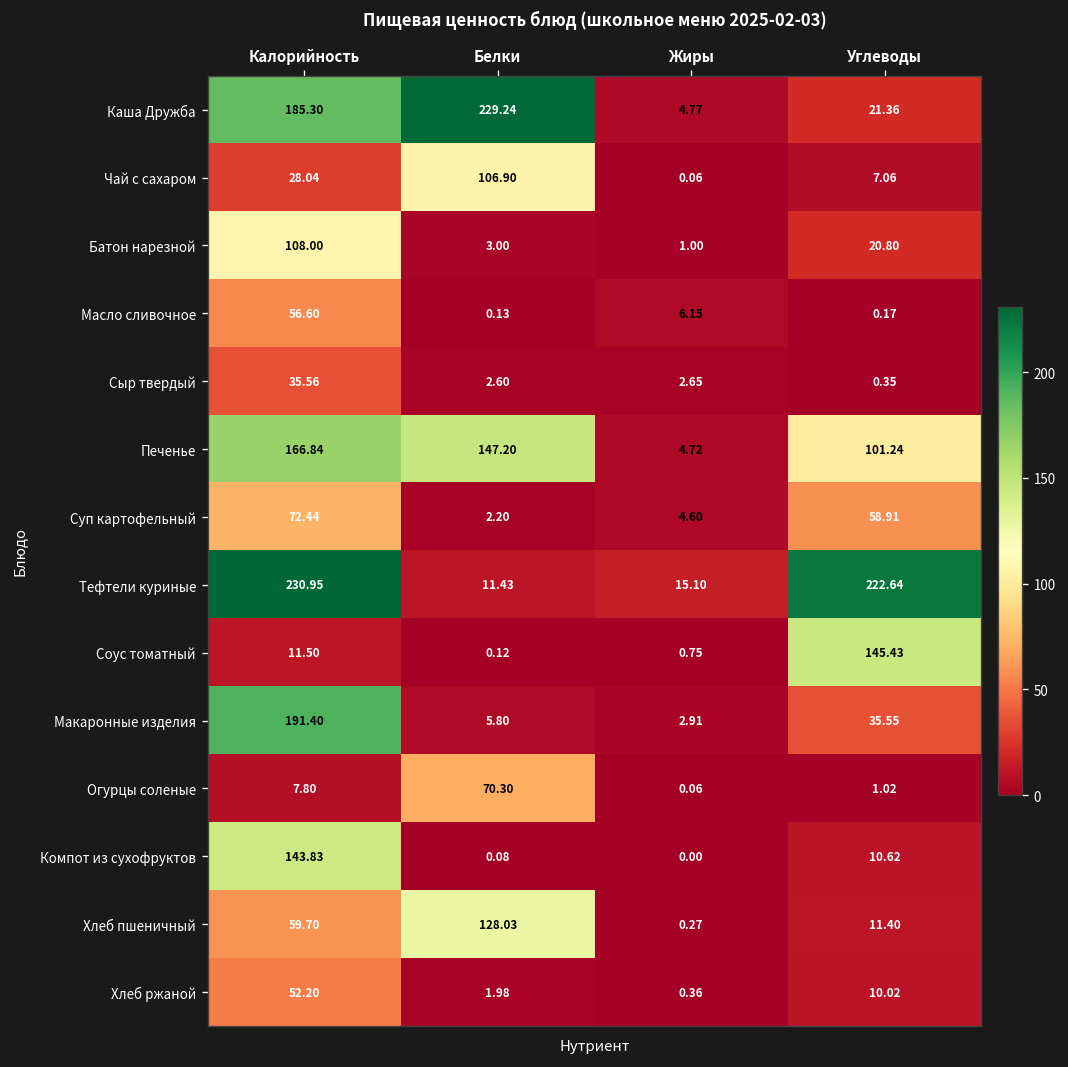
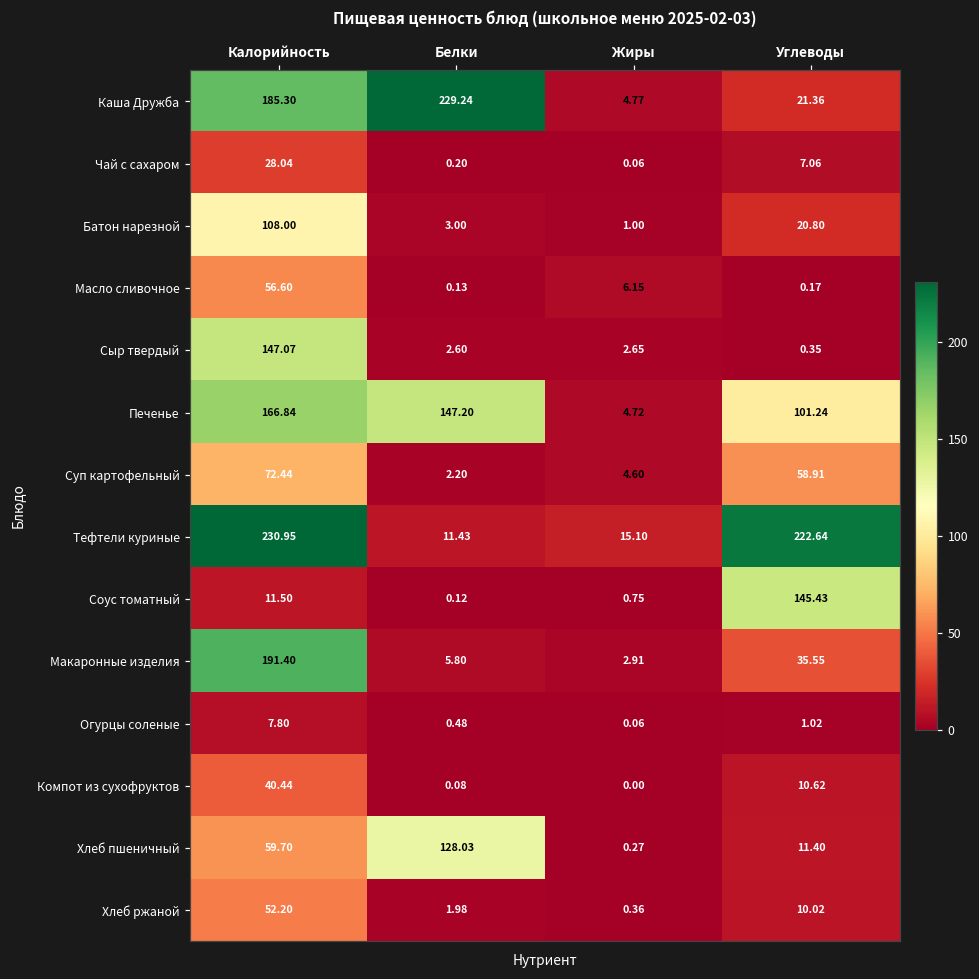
Чай с сахаром, Белки: 106.90 -> 0.20
Сыр твердый, Калорийность: 35.56 -> 147.07
Огурцы соленые, Белки: 70.30 -> 0.48
Компот из сухофруктов, Калорийность: 143.83 -> 40.44
